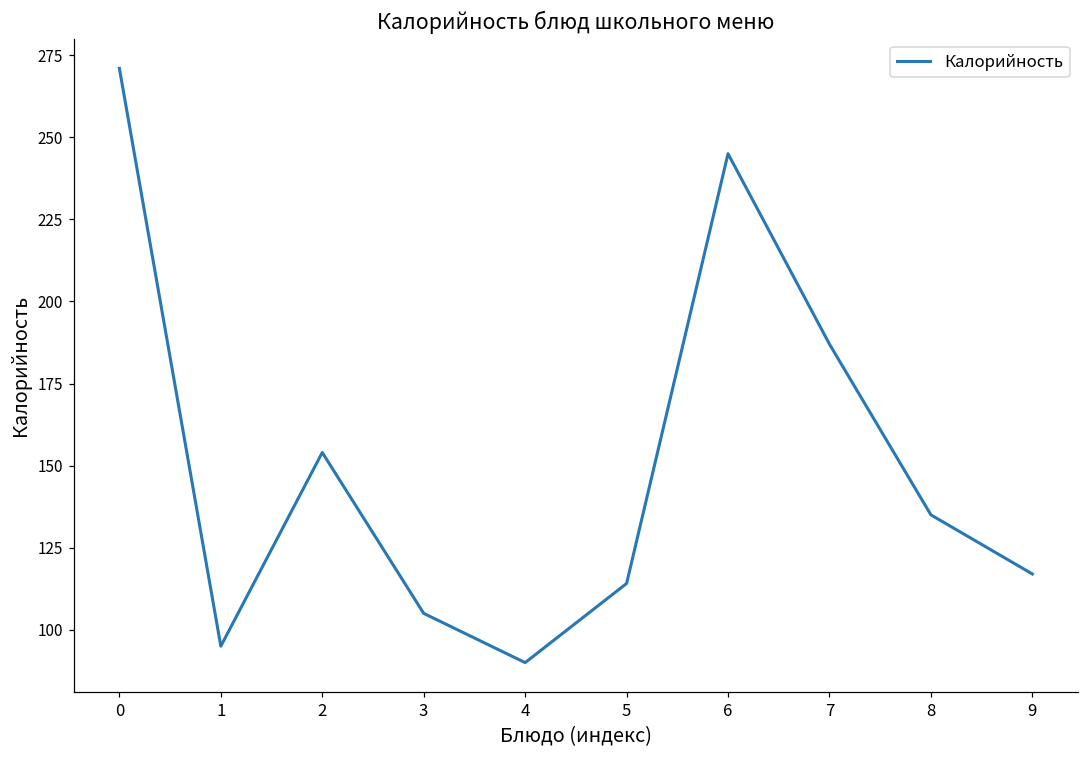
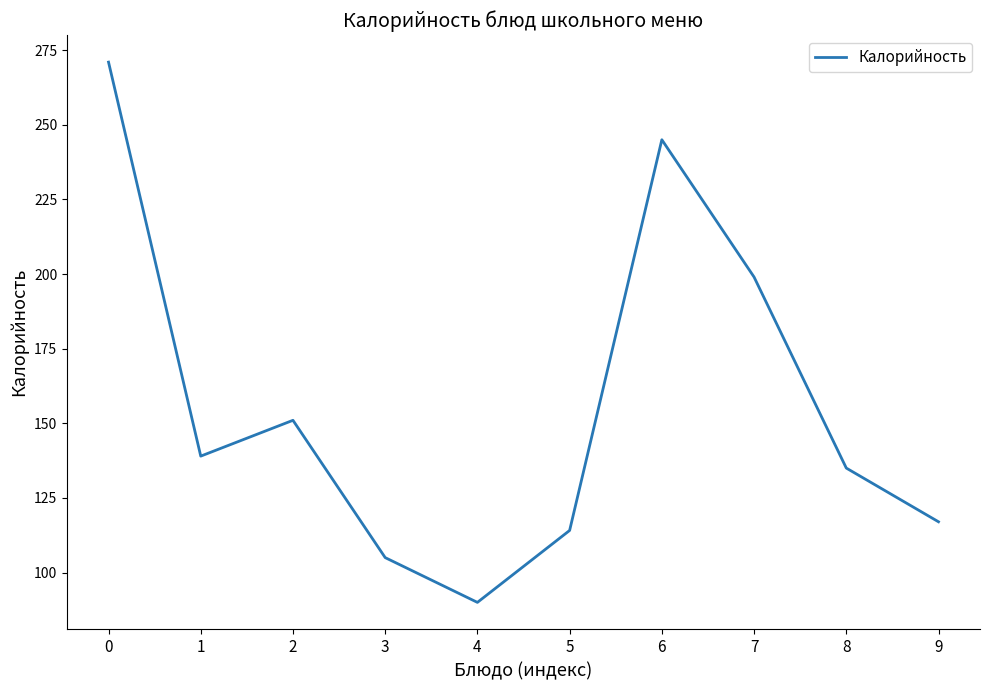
1: 95 -> 139
2: 154 -> 151
7: 187 -> 199
